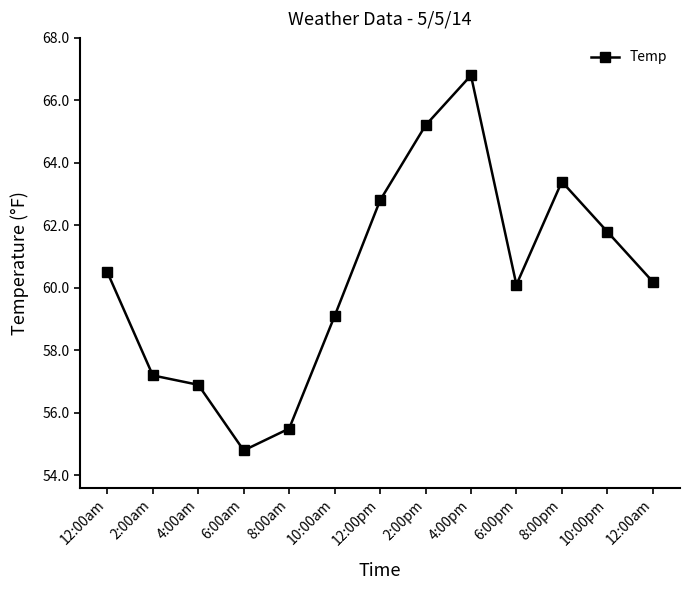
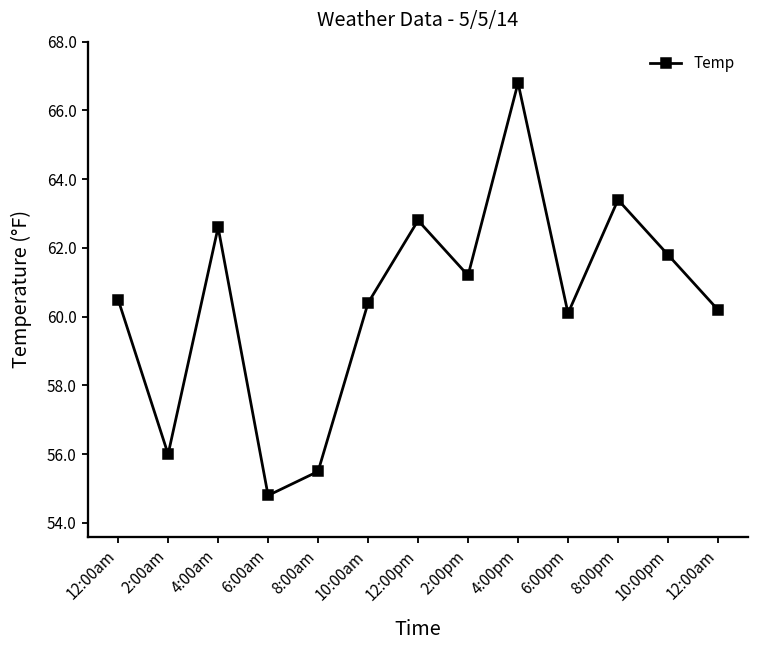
2:00am: 57.2 -> 56.0
4:00am: 56.9 -> 62.6
10:00am: 59.1 -> 60.4
2:00pm: 65.2 -> 61.2
